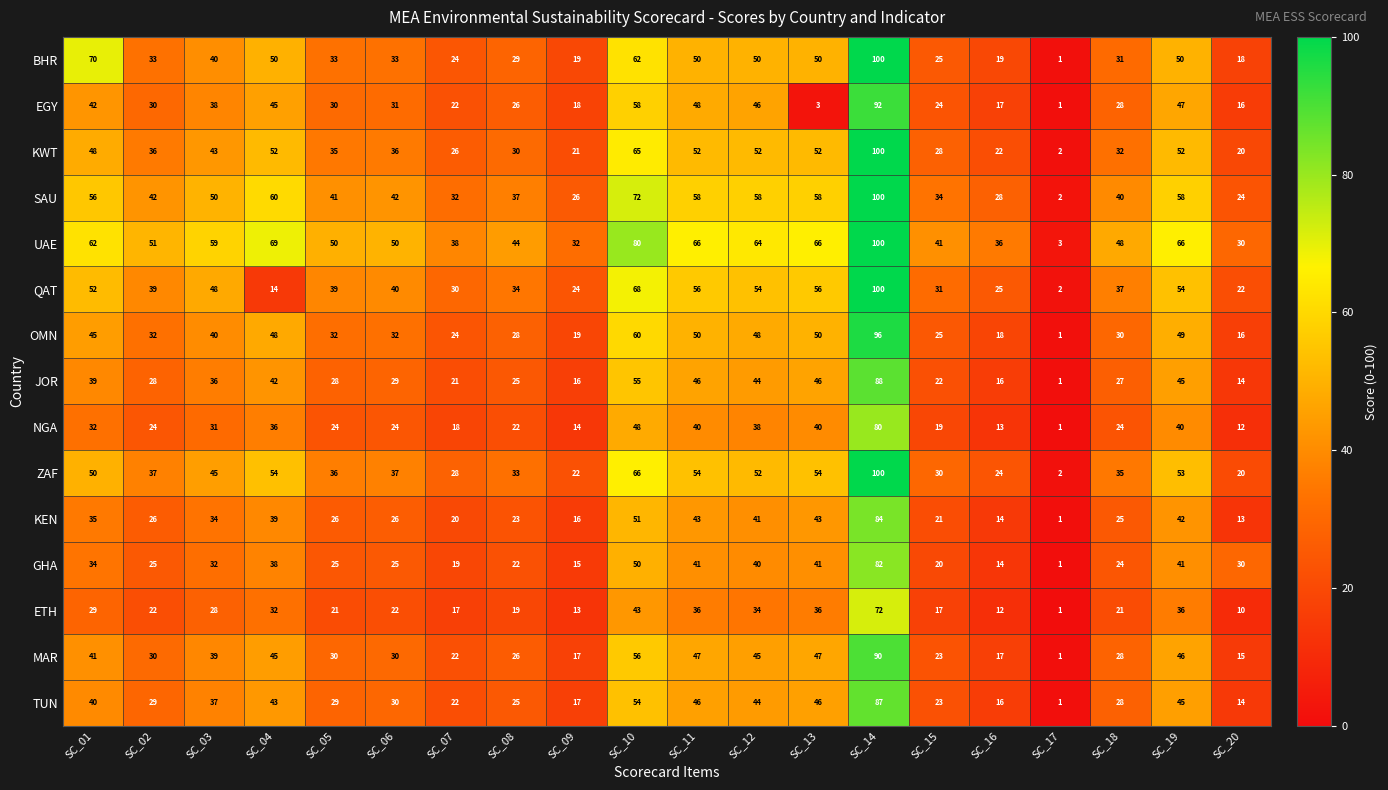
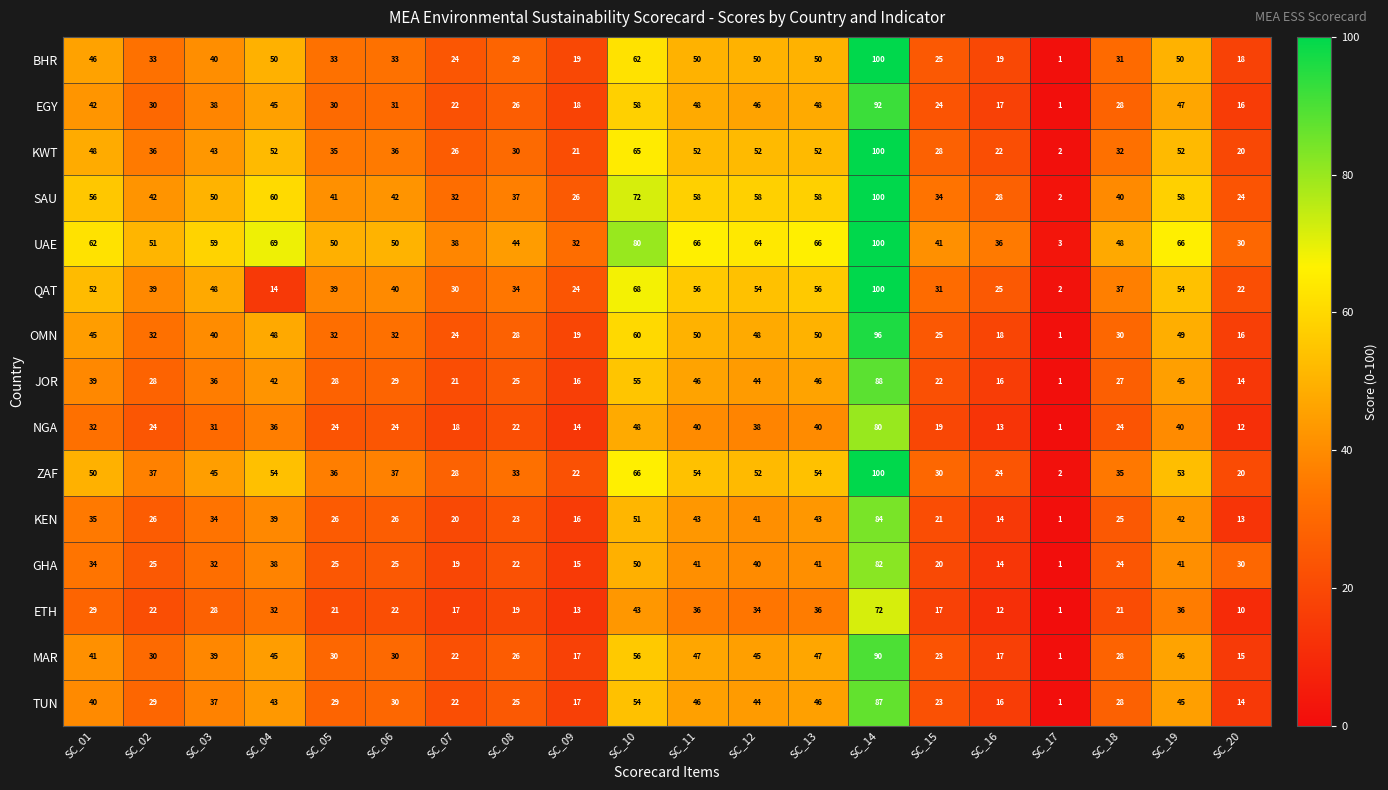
BHR, SC_01: 70 -> 46
EGY, SC_13: 3 -> 48
